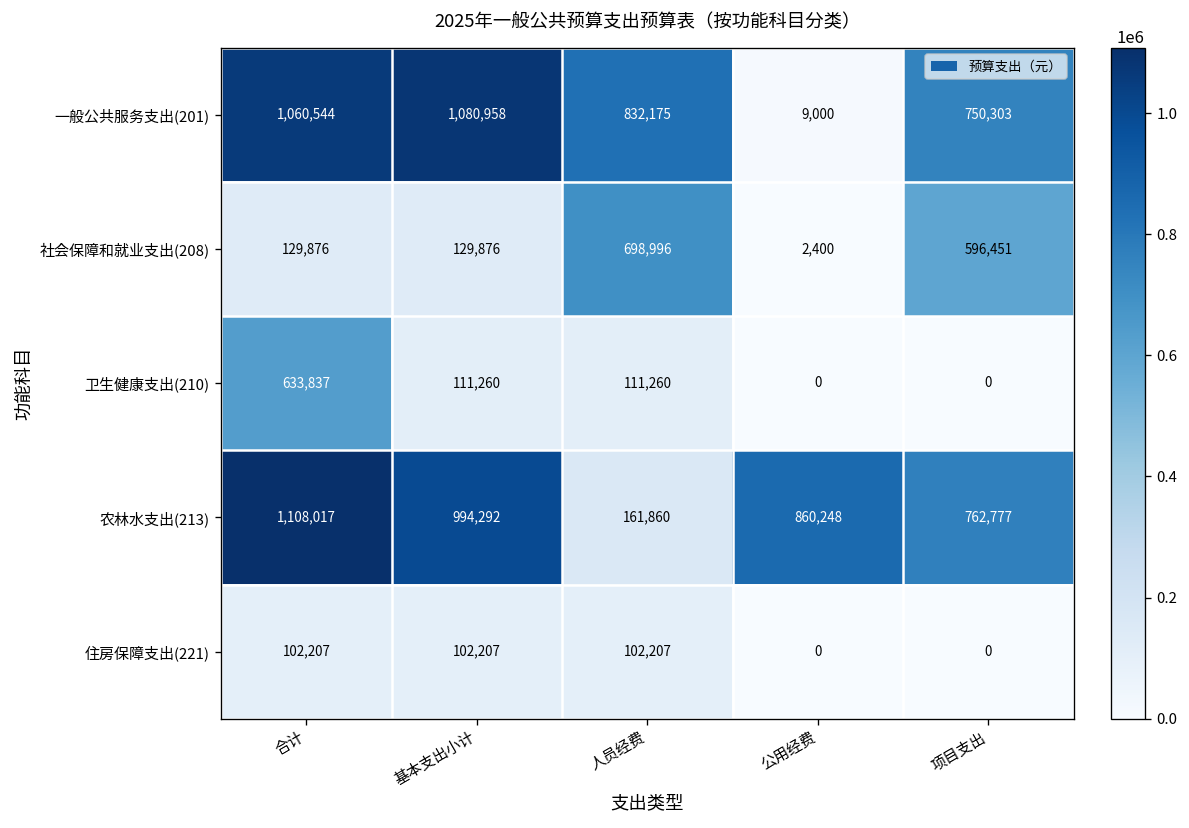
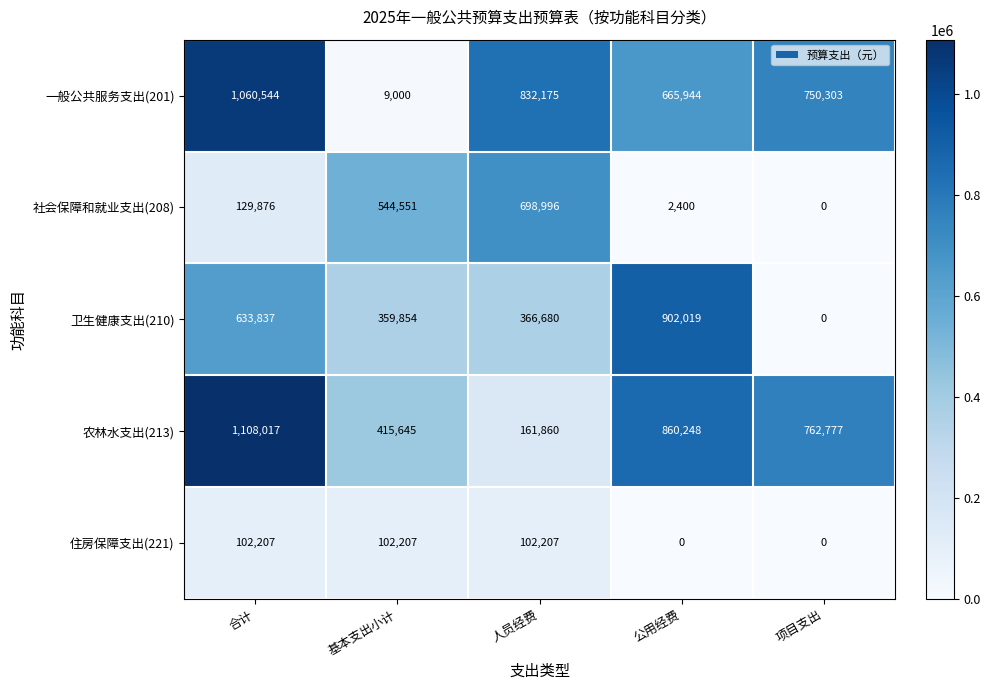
一般公共服务支出(201), 基本支出小计: 1,080,958 -> 9,000
一般公共服务支出(201), 公用经费: 9,000 -> 665,944
社会保障和就业支出(208), 基本支出小计: 129,876 -> 544,551
社会保障和就业支出(208), 项目支出: 596,451 -> 0
卫生健康支出(210), 基本支出小计: 111,260 -> 359,854
卫生健康支出(210), 人员经费: 111,260 -> 366,680
卫生健康支出(210), 公用经费: 0 -> 902,019
农林水支出(213), 基本支出小计: 994,292 -> 415,645
